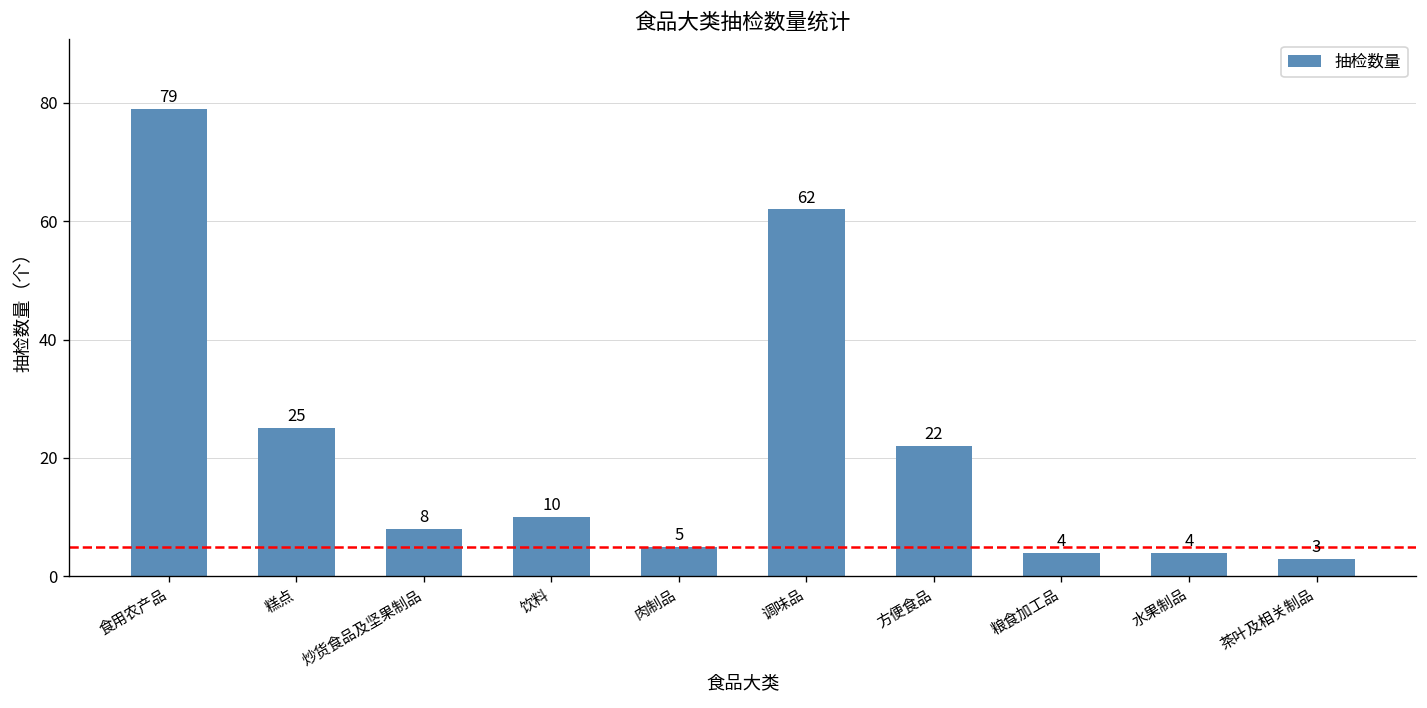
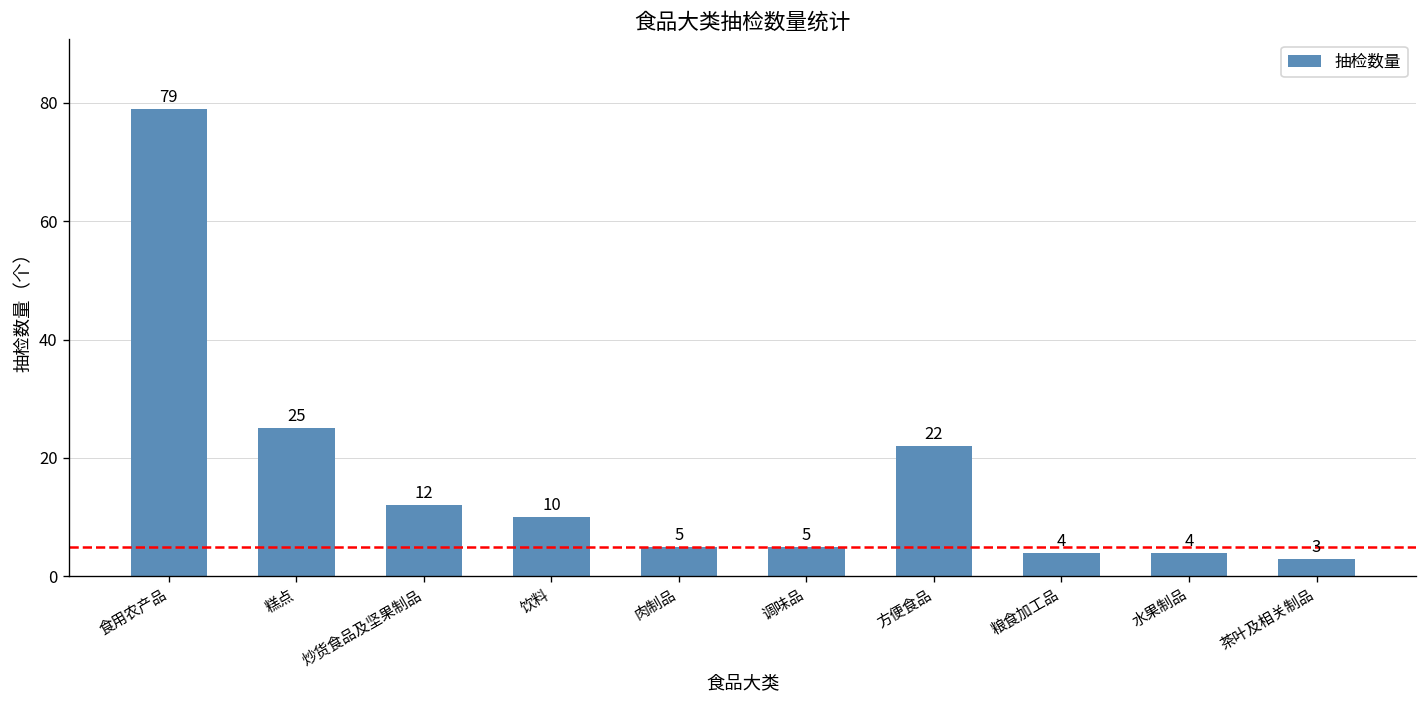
炒货食品及坚果制品: 8 -> 12
调味品: 62 -> 5
